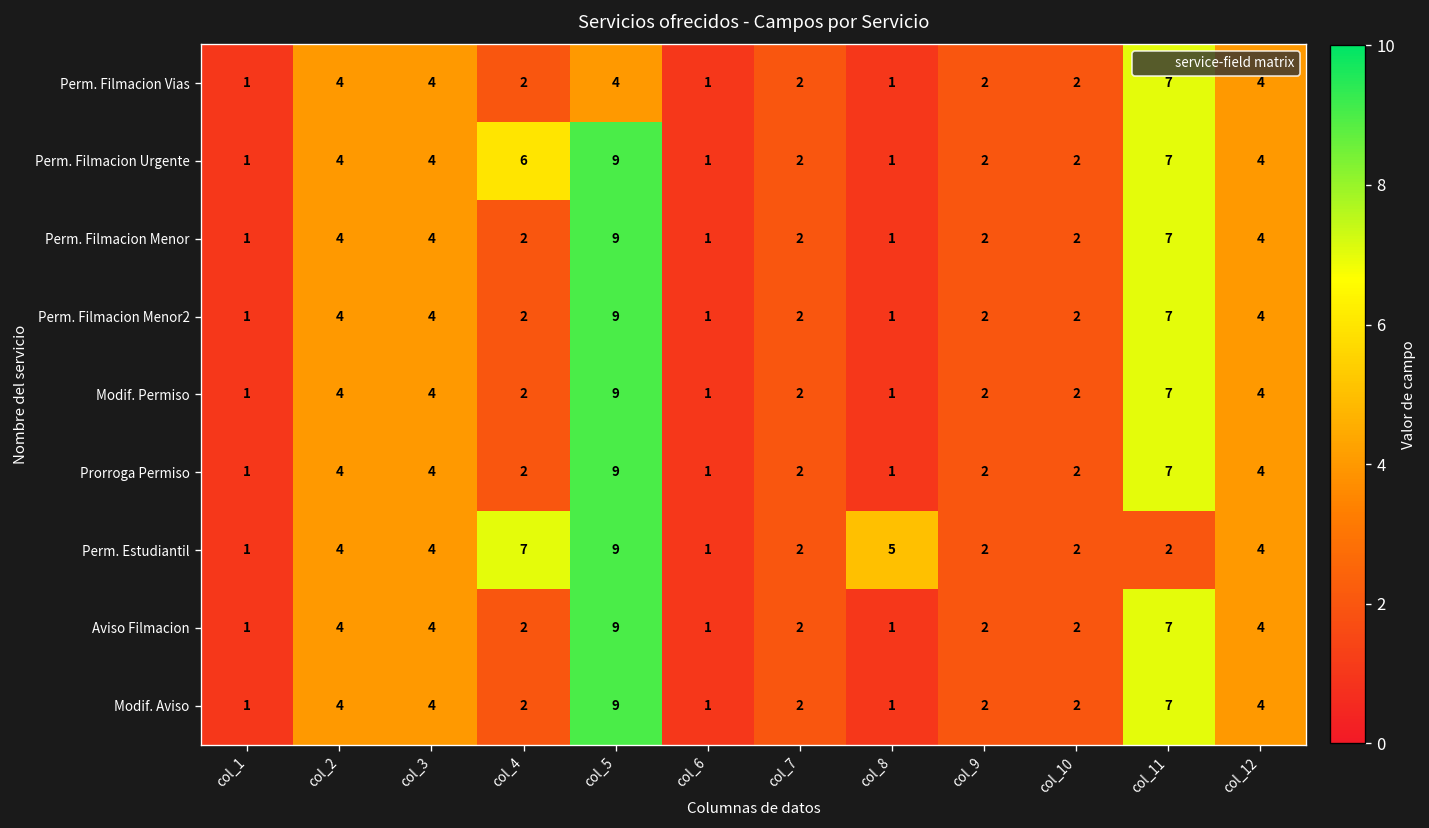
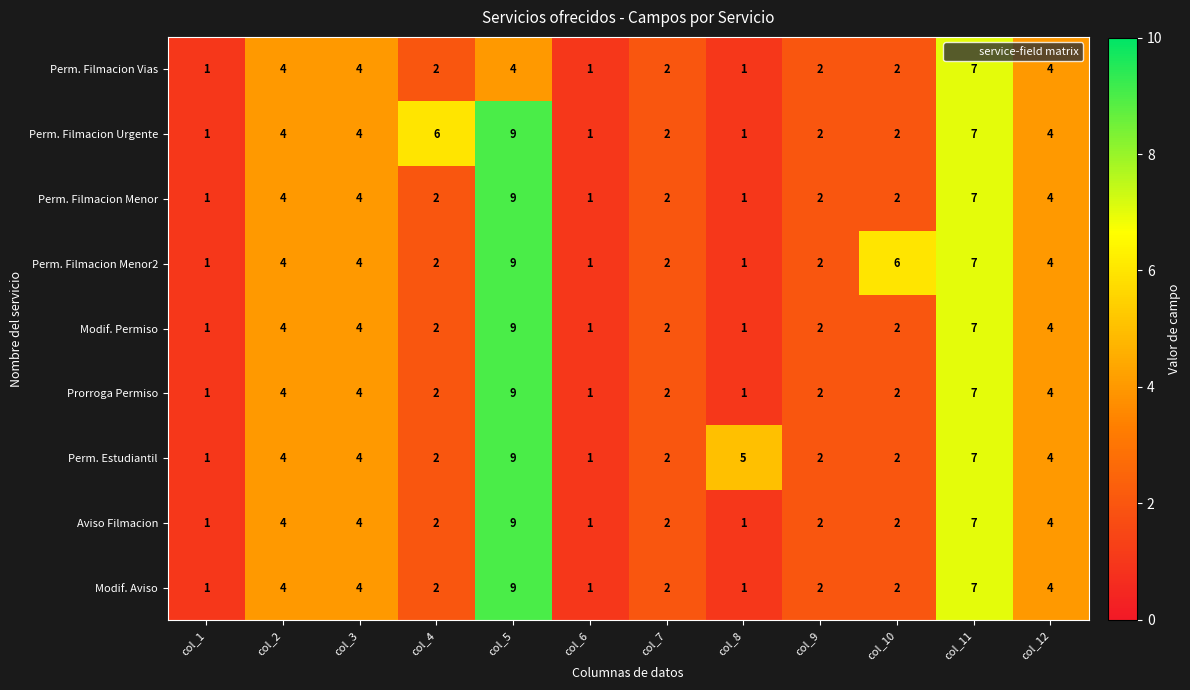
Perm. Filmacion Menor2, col_10: 2 -> 6
Perm. Estudiantil, col_4: 7 -> 2
Perm. Estudiantil, col_11: 2 -> 7
